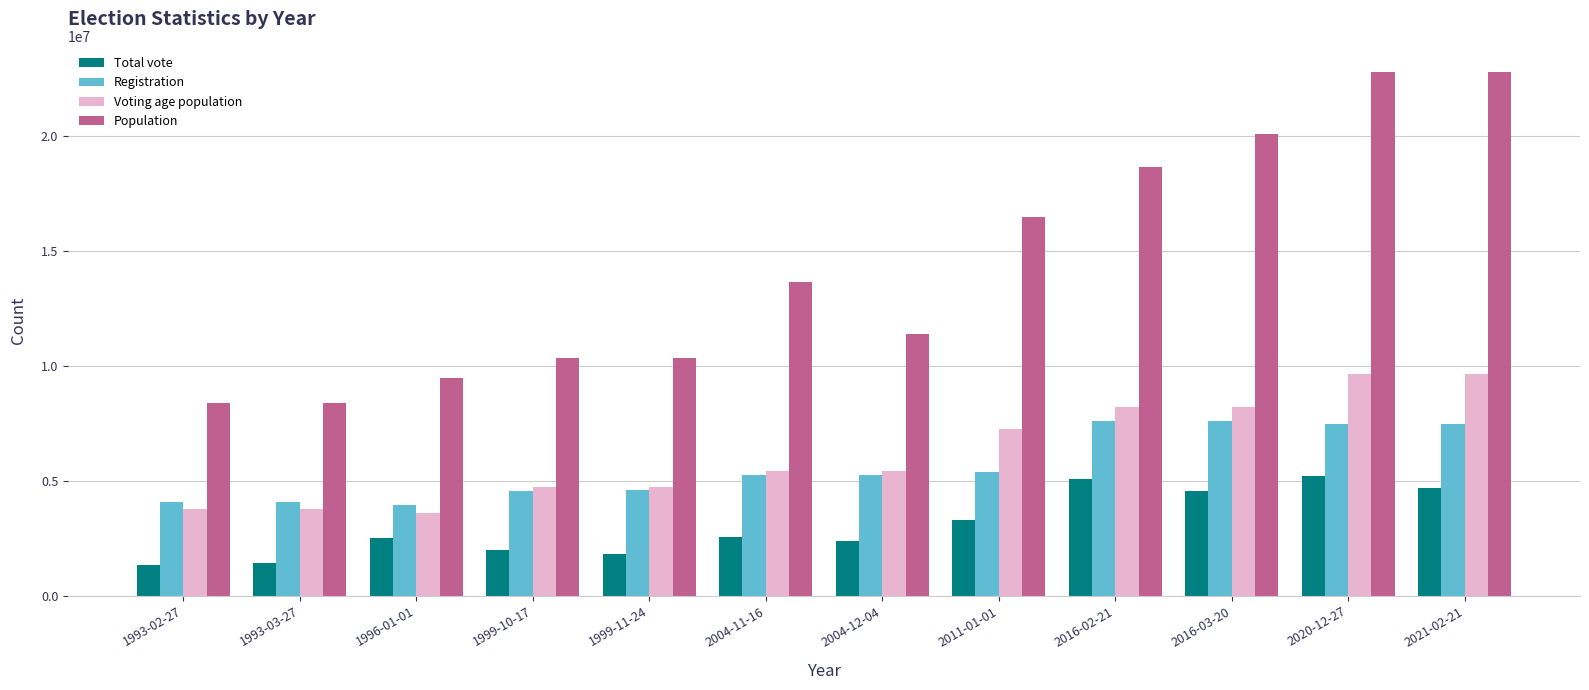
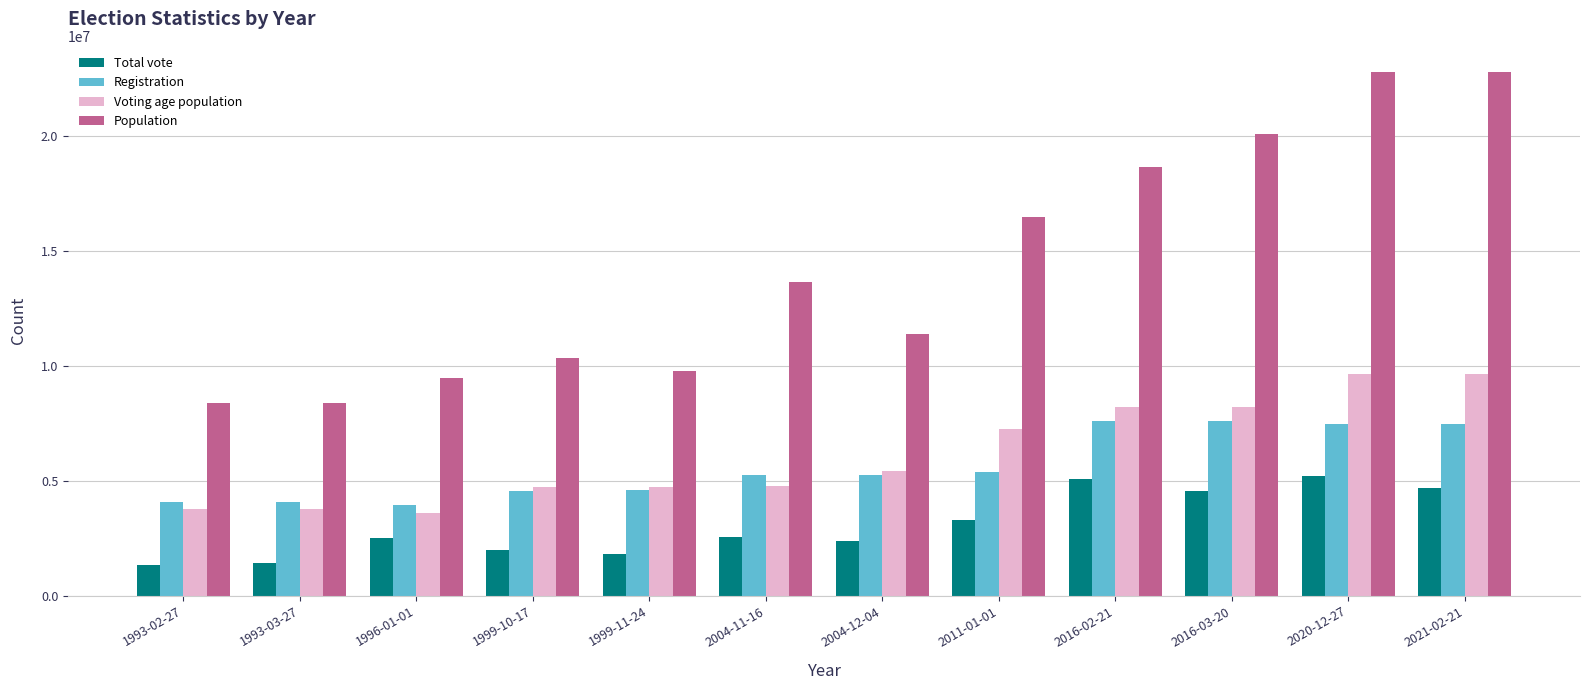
Population, 1999-11-24: 10300000 -> 9800000
Voting age population, 2004-11-16: 5400000 -> 4800000
